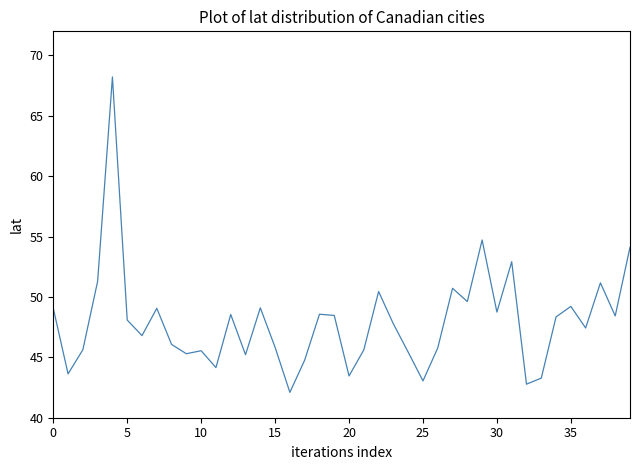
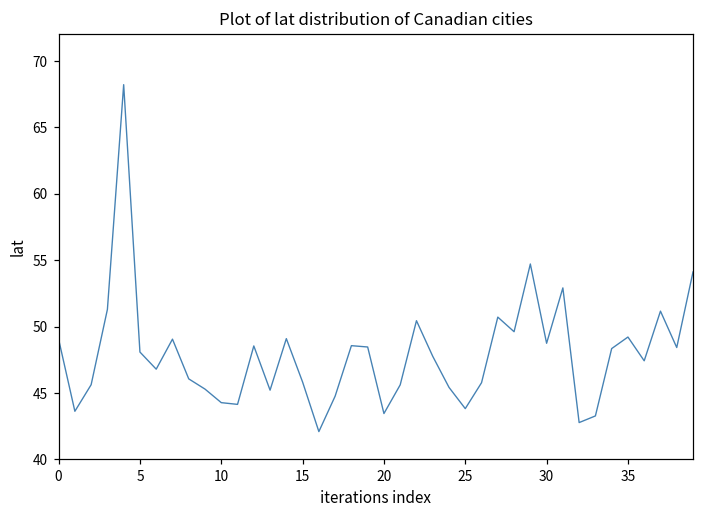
10: 45.6 -> 44.3
25: 43.1 -> 43.8
